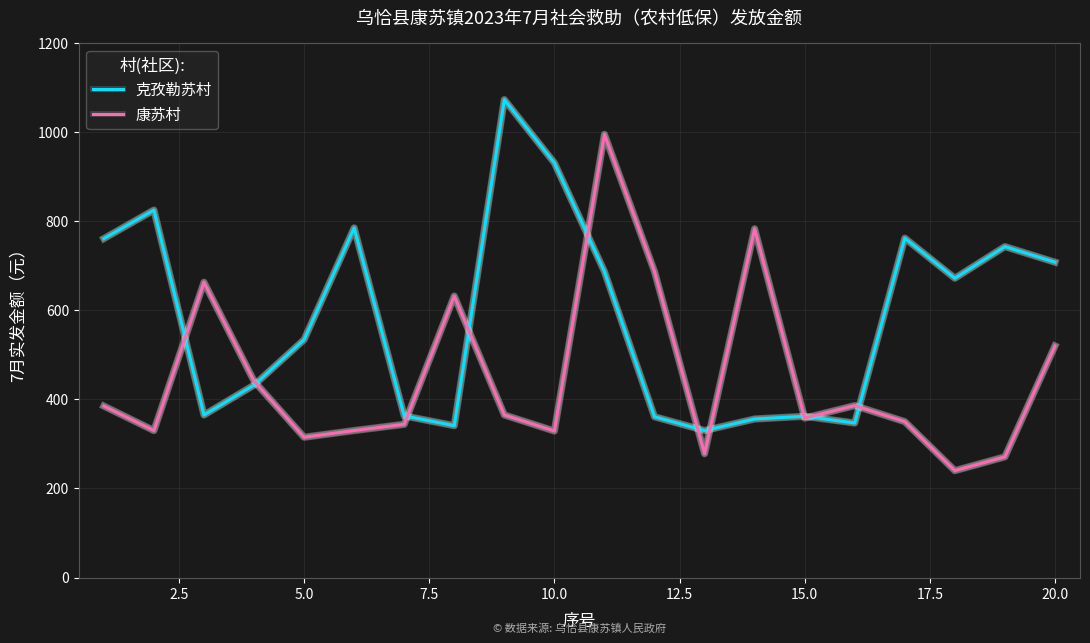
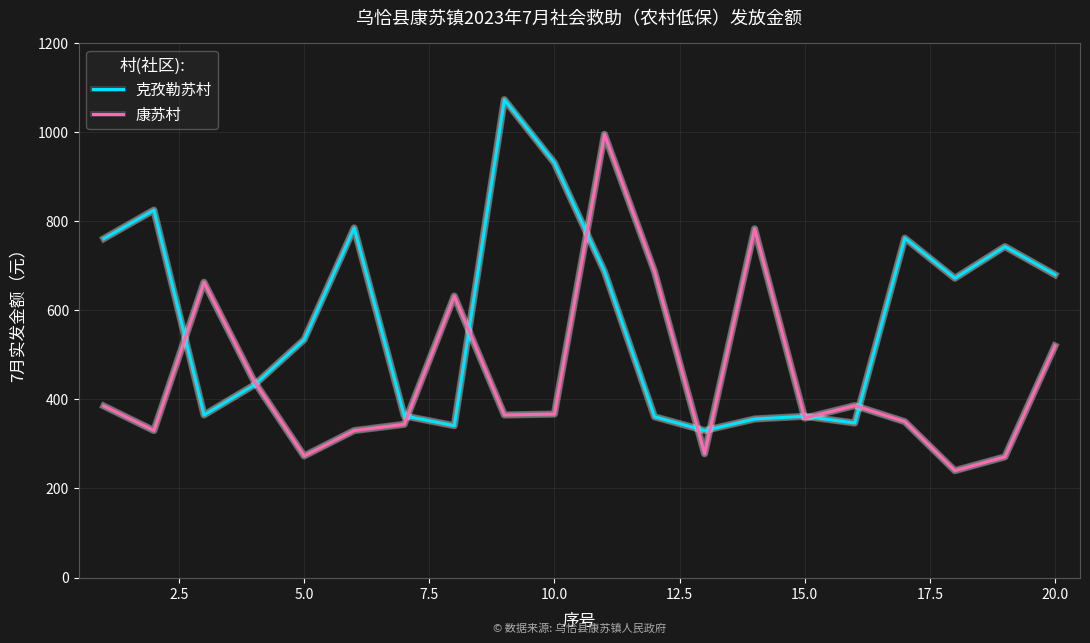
康苏村, 5.0: 320 -> 270
康苏村, 10.0: 330 -> 370
克孜勒苏村, 20.0: 710 -> 680
